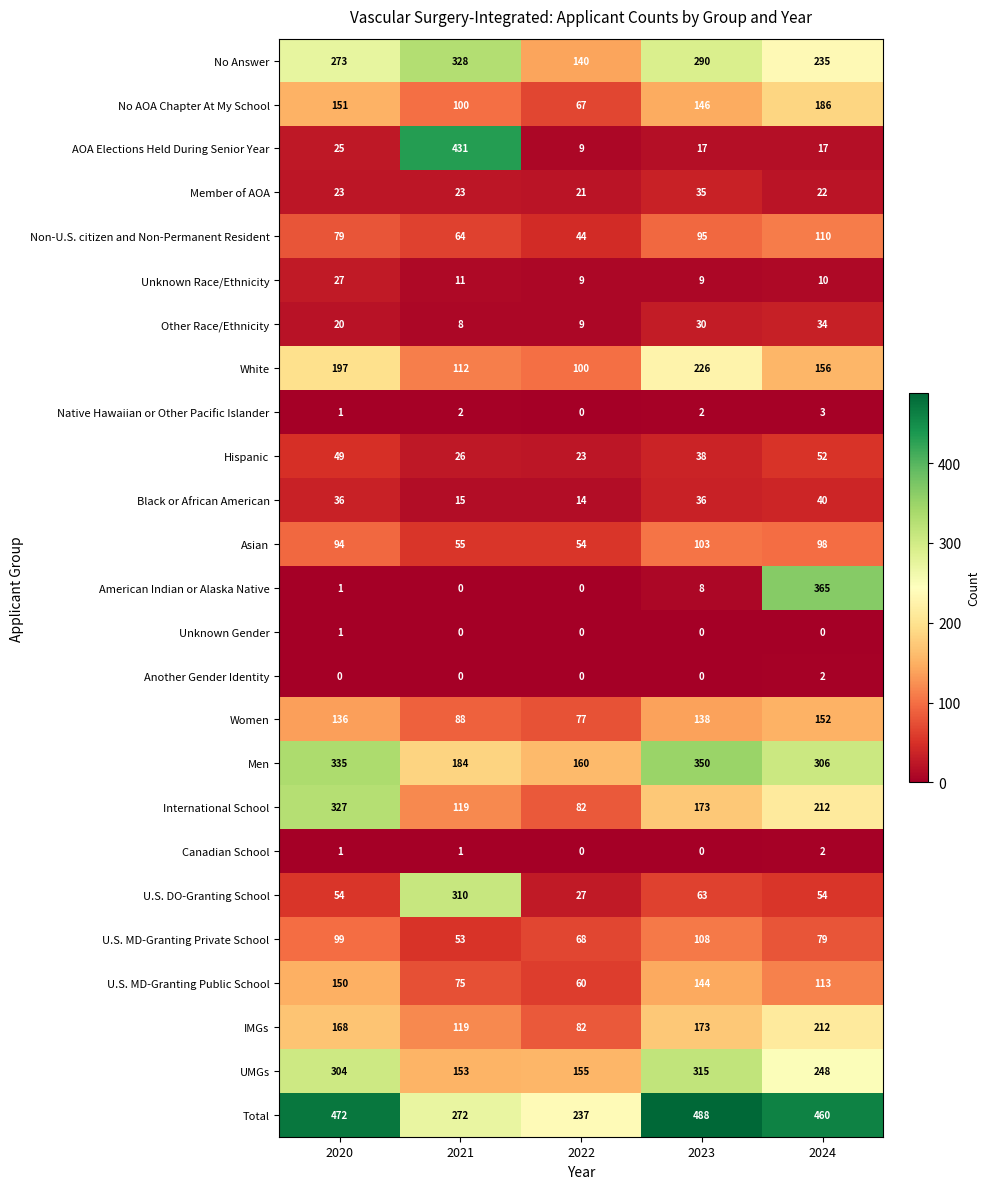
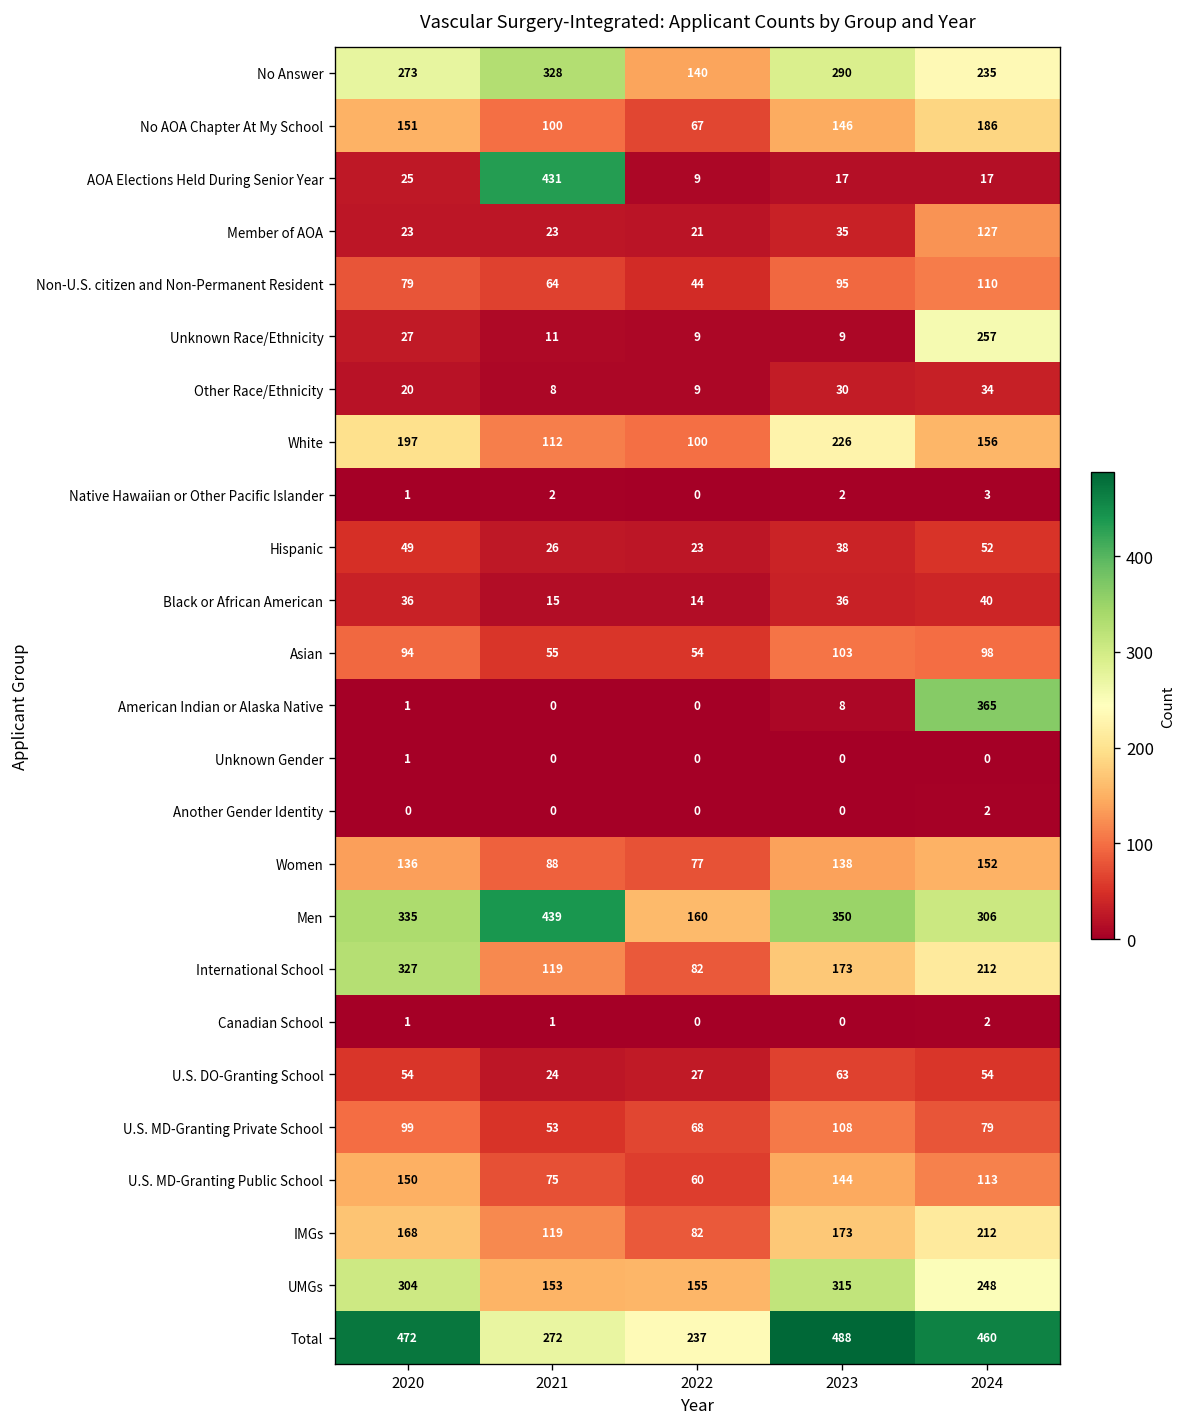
Member of AOA, 2024: 22 -> 127
Unknown Race/Ethnicity, 2024: 10 -> 257
Men, 2021: 184 -> 439
U.S. DO-Granting School, 2021: 310 -> 24
